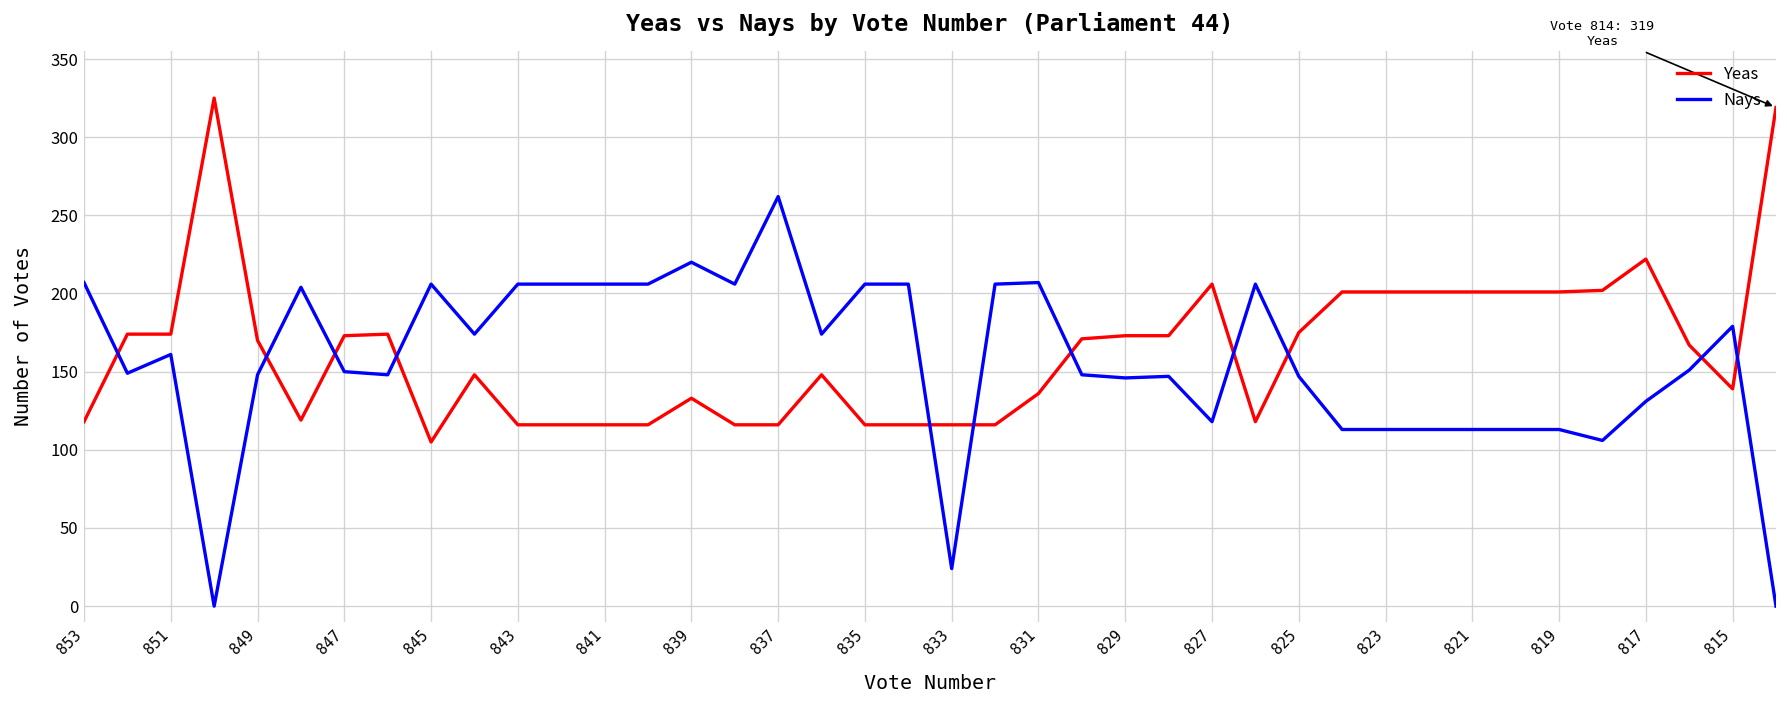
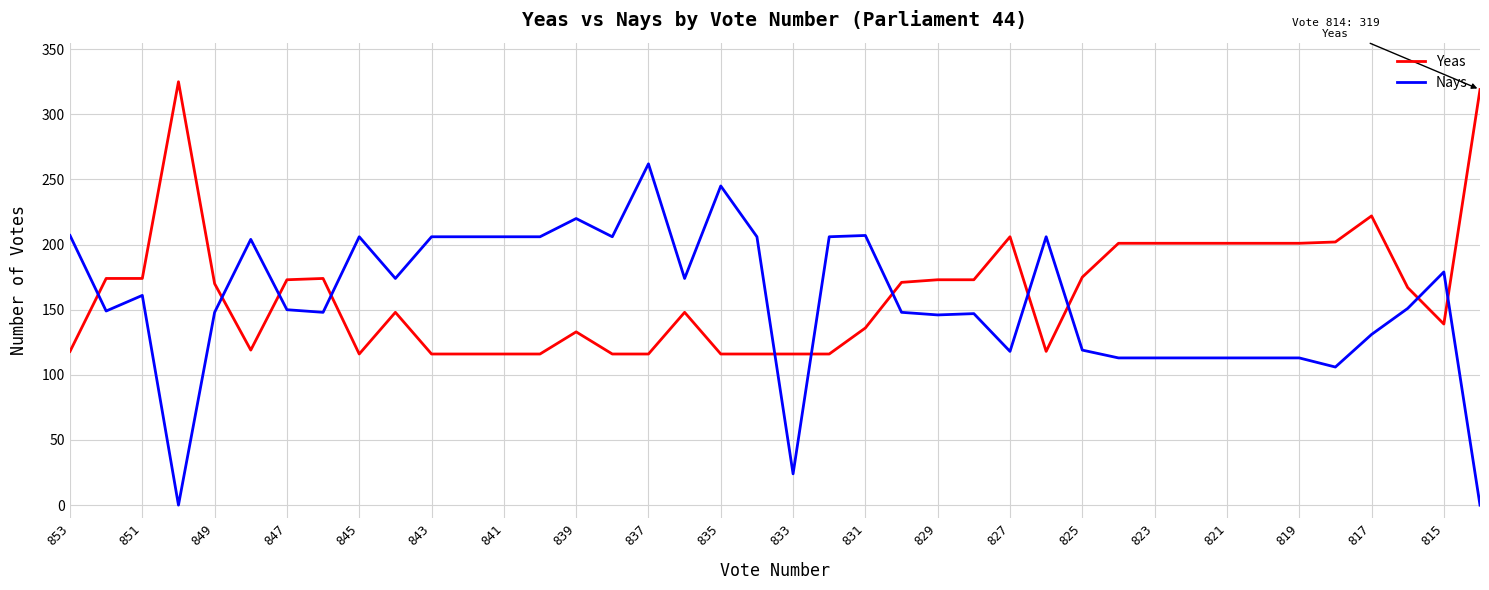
Yeas, 845: 105 -> 116
Nays, 835: 206 -> 245
Nays, 825: 147 -> 119
